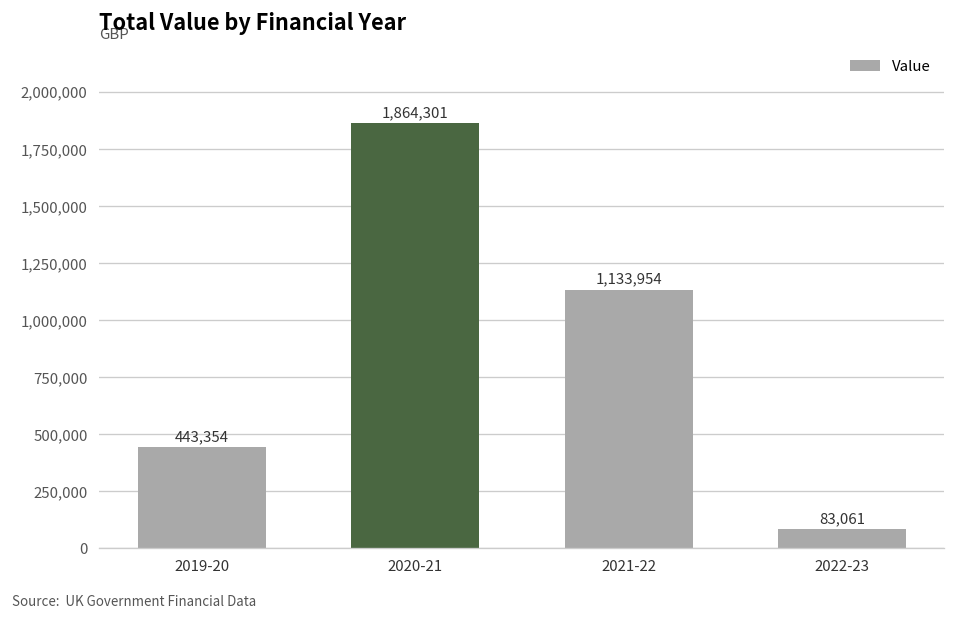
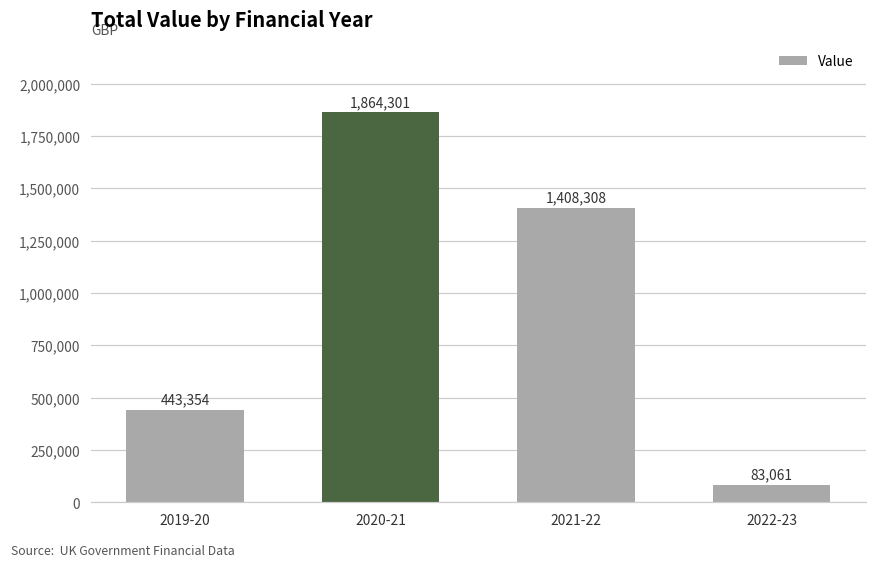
2021-22: 1,133,954 -> 1,408,308
